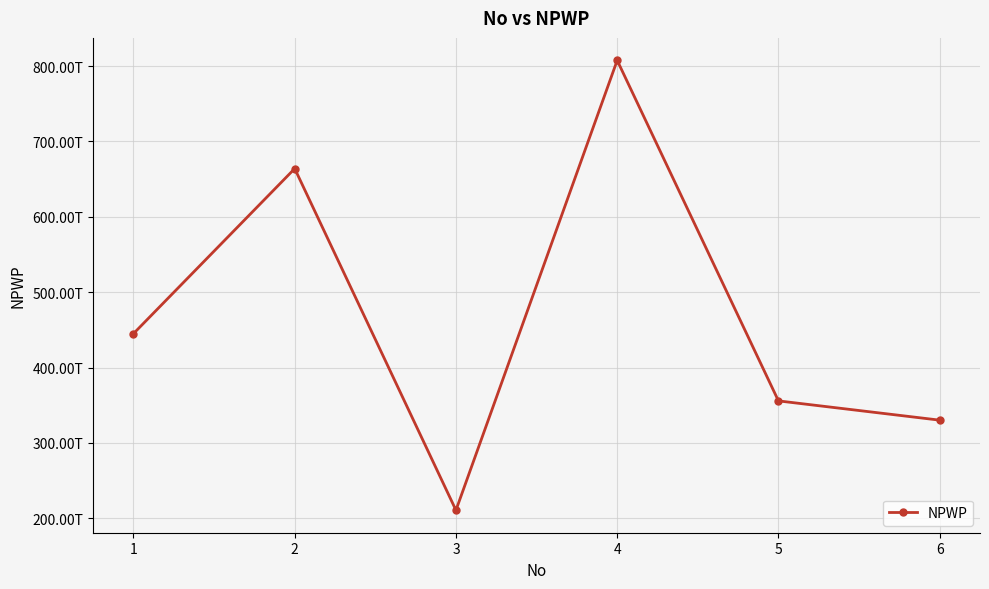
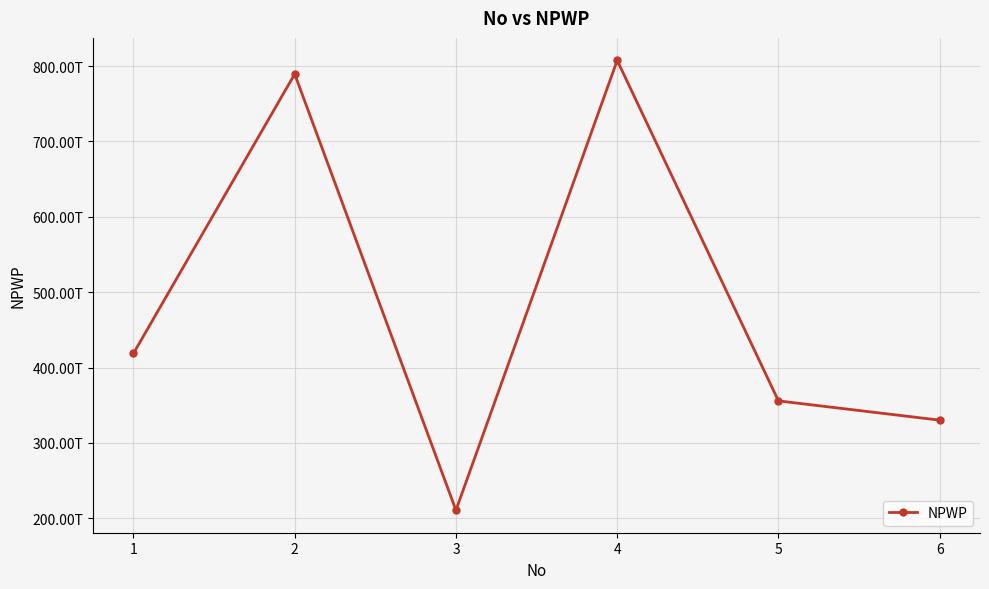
1: 450T -> 420T
2: 660T -> 790T
